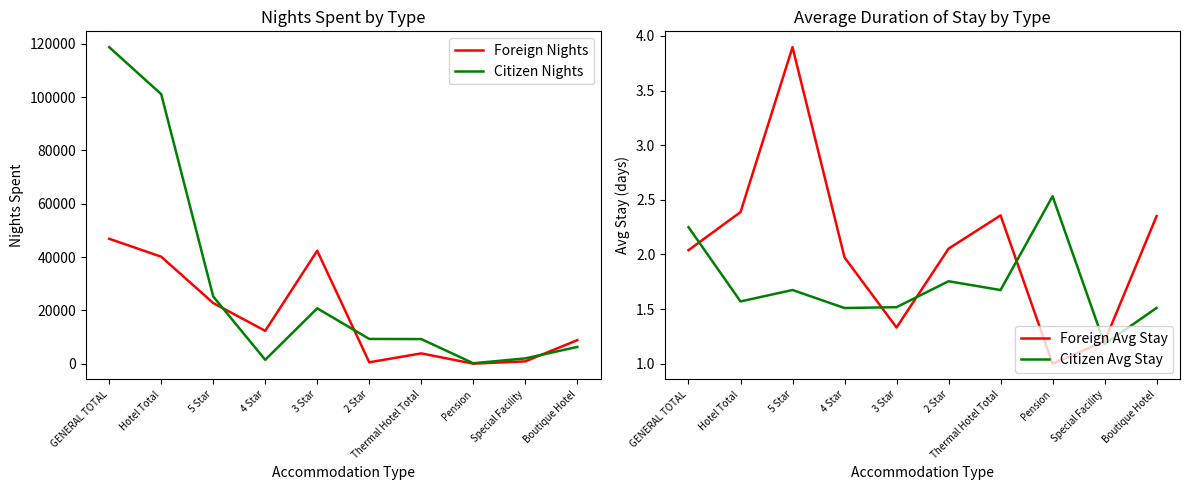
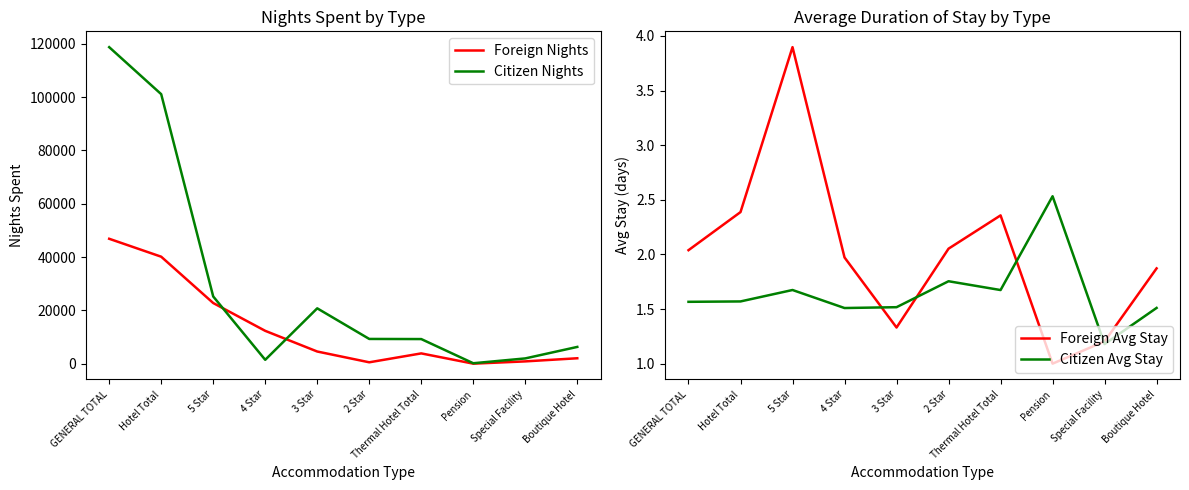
Nights Spent by Type, Foreign Nights, 3 Star: 42000 -> 5000
Nights Spent by Type, Foreign Nights, Boutique Hotel: 9000 -> 2000
Average Duration of Stay by Type, Citizen Avg Stay, GENERAL TOTAL: 2.25 -> 1.57
Average Duration of Stay by Type, Foreign Avg Stay, Boutique Hotel: 2.35 -> 1.87
